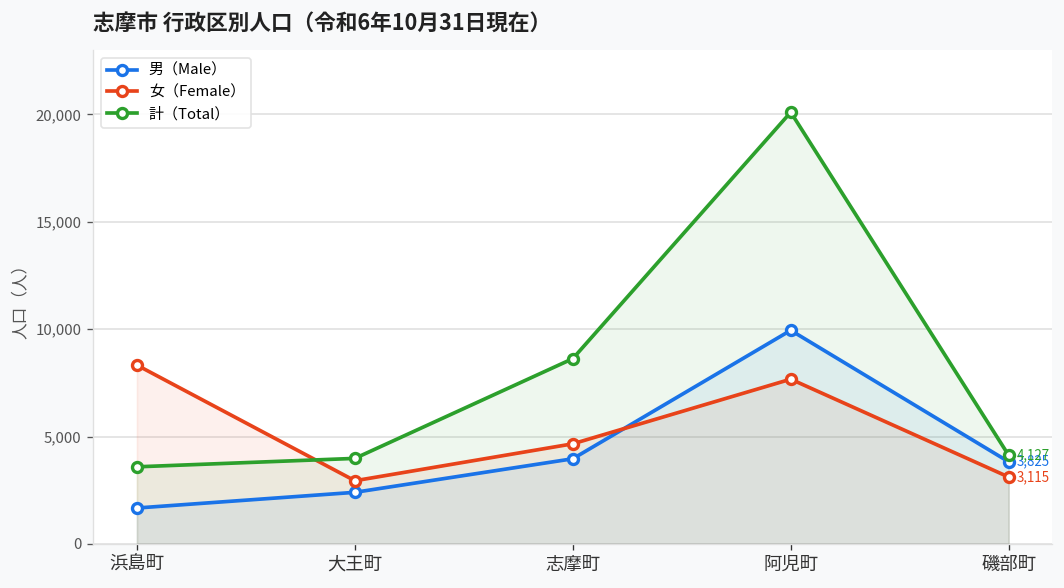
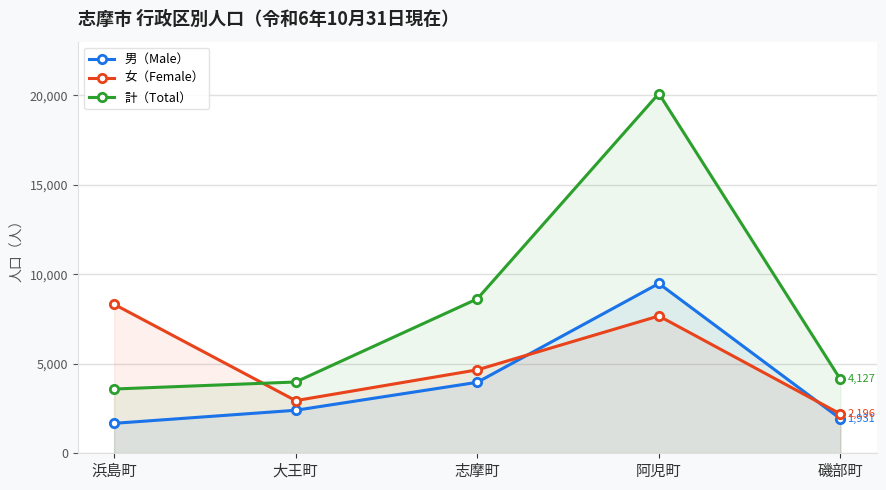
男（Male）, 阿児町: 9,900 -> 9,500
男（Male）, 磯部町: 3,825 -> 1,931
女（Female）, 磯部町: 3,115 -> 2,196
